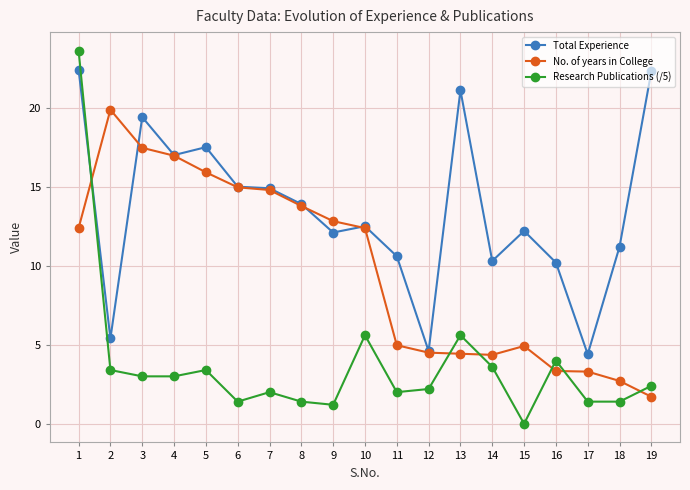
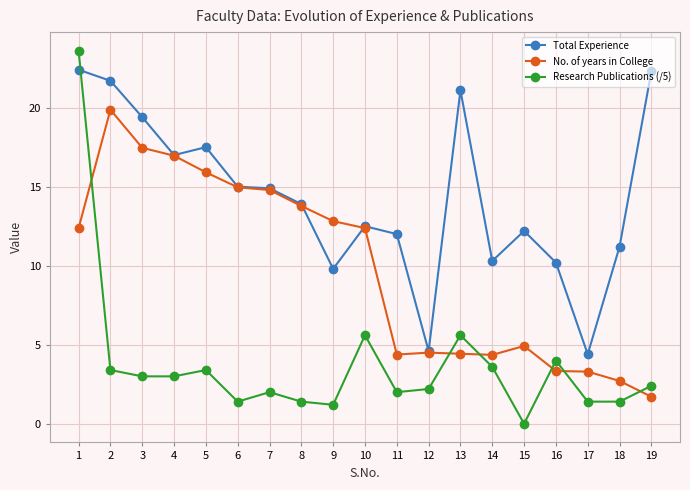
Total Experience, 2: 5.4 -> 21.7
Total Experience, 9: 12.1 -> 9.8
Total Experience, 11: 10.6 -> 12.0
No. of years in College, 11: 5.0 -> 4.4
